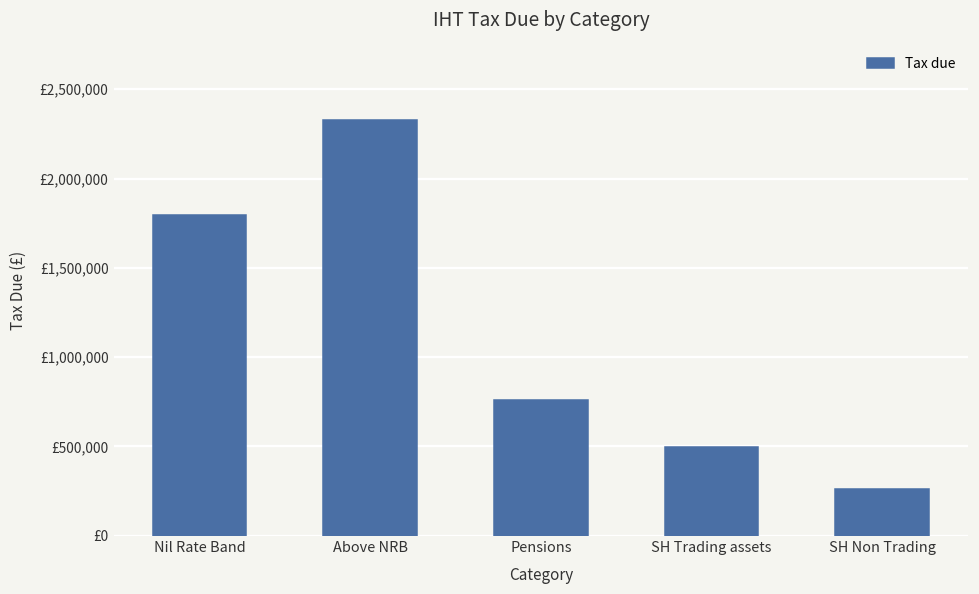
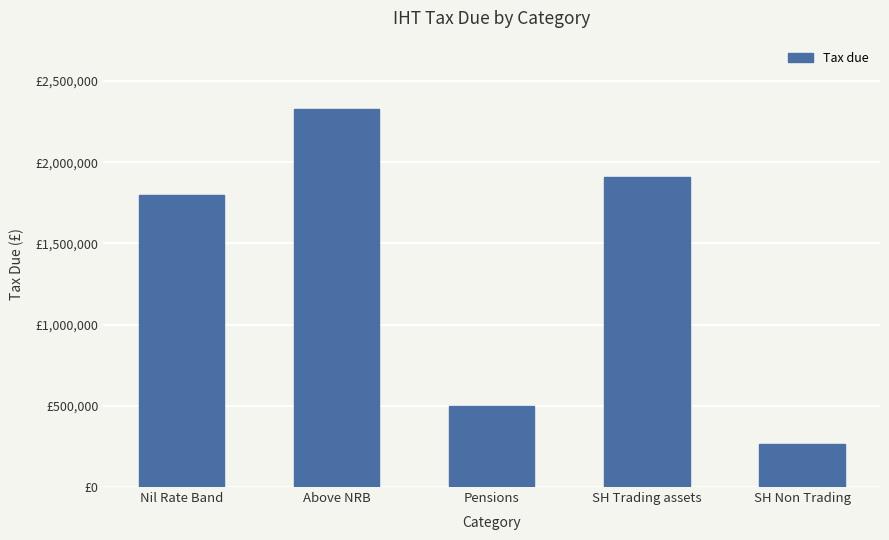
Pensions: £760,000 -> £500,000
SH Trading assets: £500,000 -> £1,910,000
